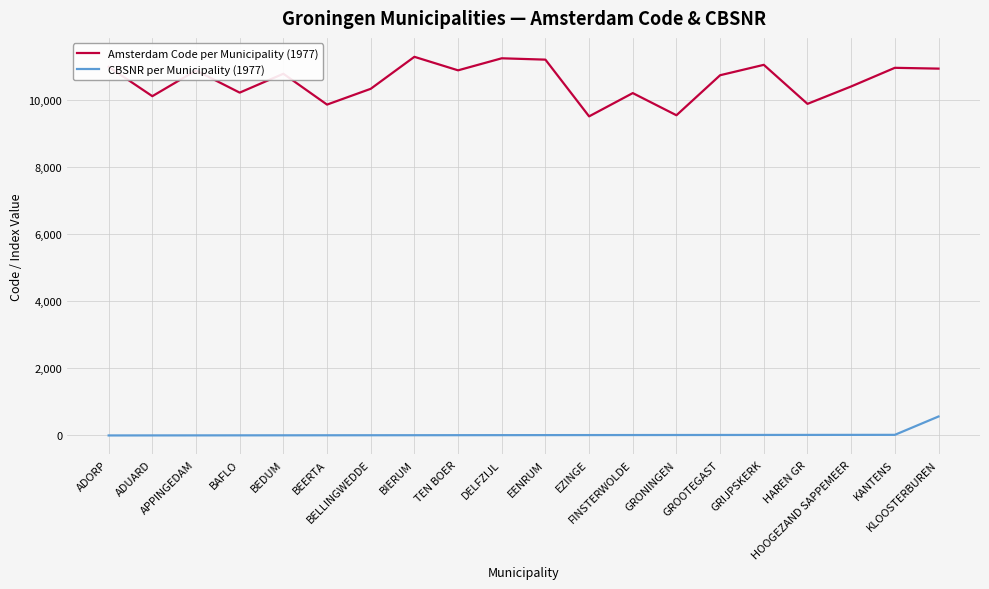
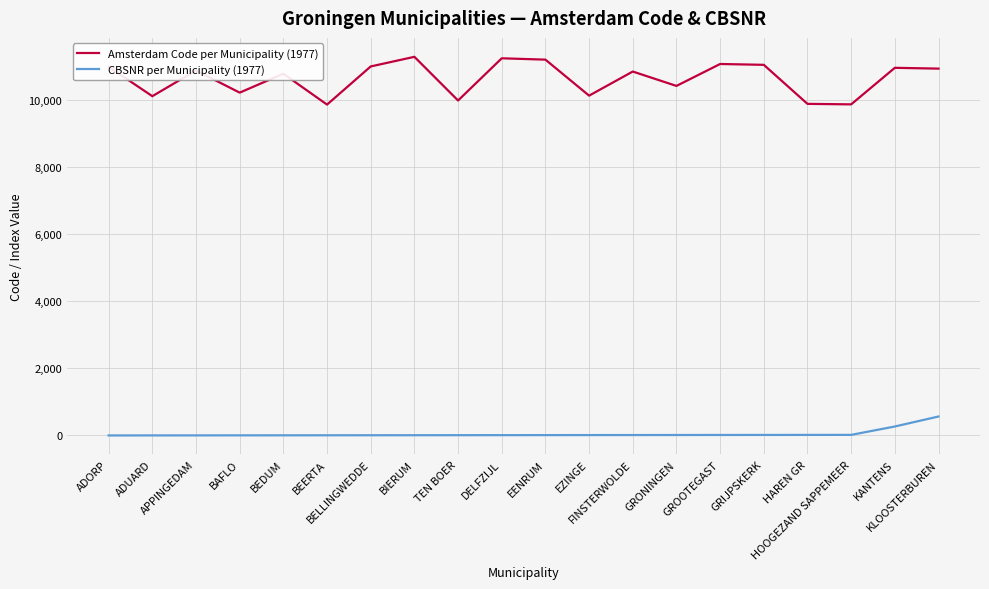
Amsterdam Code per Municipality (1977), BELLINGWEDDE: 10,300 -> 11,000
Amsterdam Code per Municipality (1977), TEN BOER: 10,900 -> 10,000
Amsterdam Code per Municipality (1977), EZINGE: 9,500 -> 10,100
Amsterdam Code per Municipality (1977), FINSTERWOLDE: 10,200 -> 10,900
Amsterdam Code per Municipality (1977), GRONINGEN: 9,600 -> 10,400
Amsterdam Code per Municipality (1977), GROOTEGAST: 10,700 -> 11,100
Amsterdam Code per Municipality (1977), HOOGEZAND SAPPEMEER: 10,400 -> 9,900
CBSNR per Municipality (1977), KANTENS: 0 -> 300
